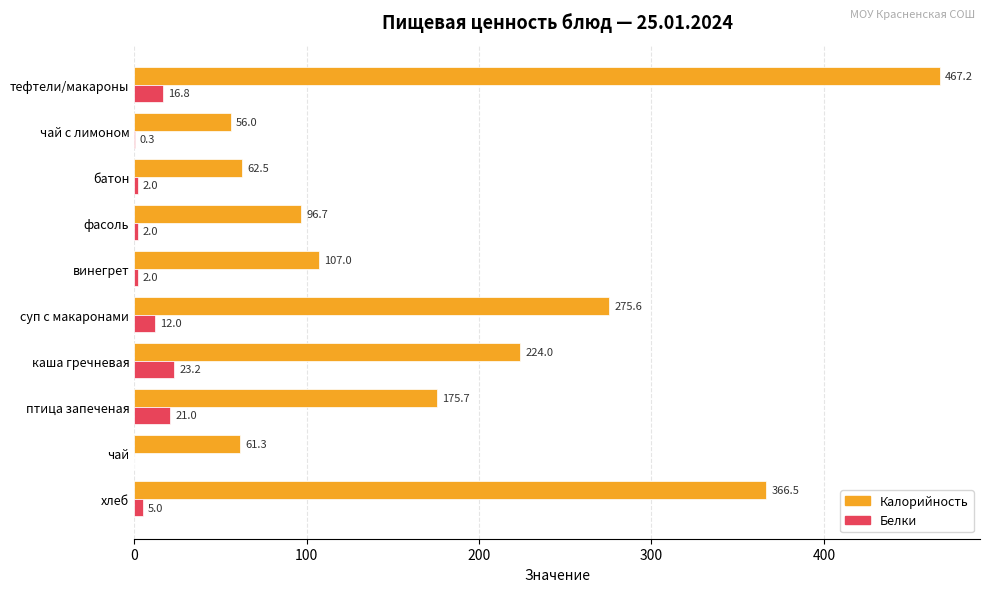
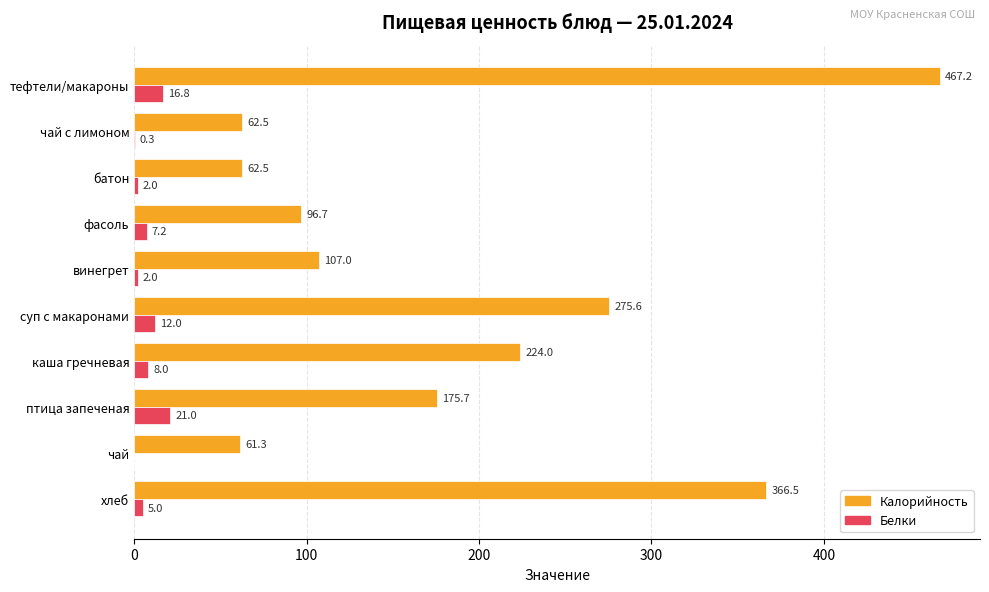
Калорийность, чай с лимоном: 56.0 -> 62.5
Белки, фасоль: 2.0 -> 7.2
Белки, каша гречневая: 23.2 -> 8.0
